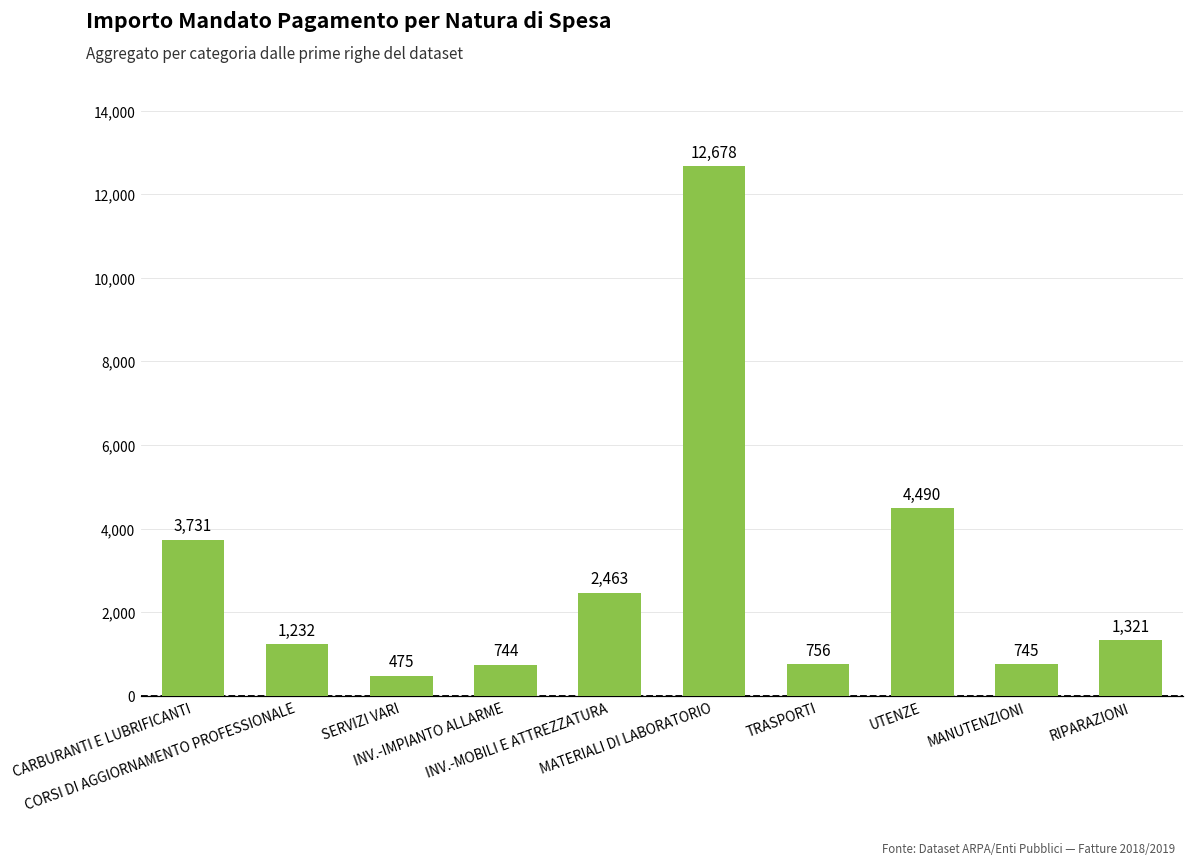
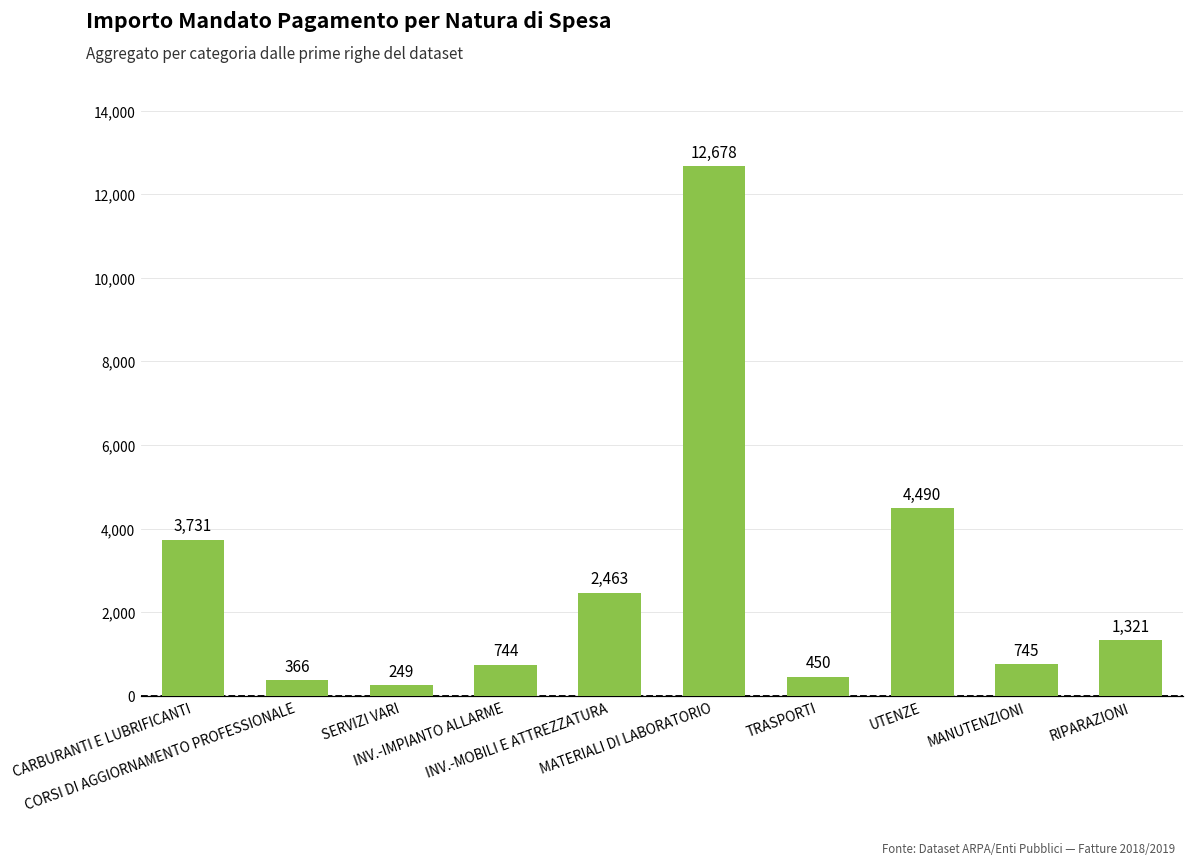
CORSI DI AGGIORNAMENTO PROFESSIONALE: 1,232 -> 366
SERVIZI VARI: 475 -> 249
TRASPORTI: 756 -> 450
